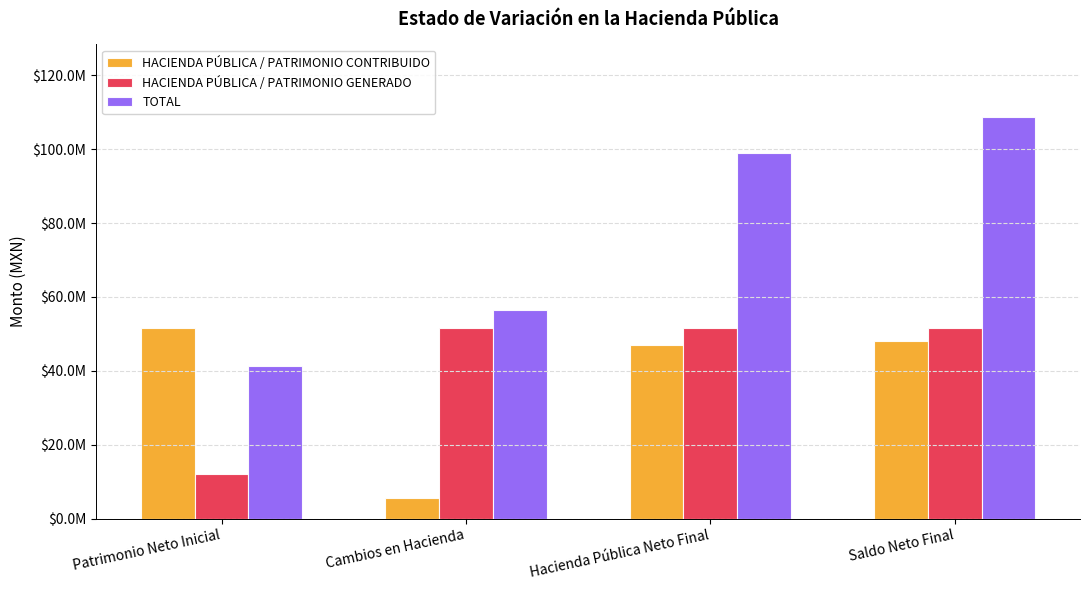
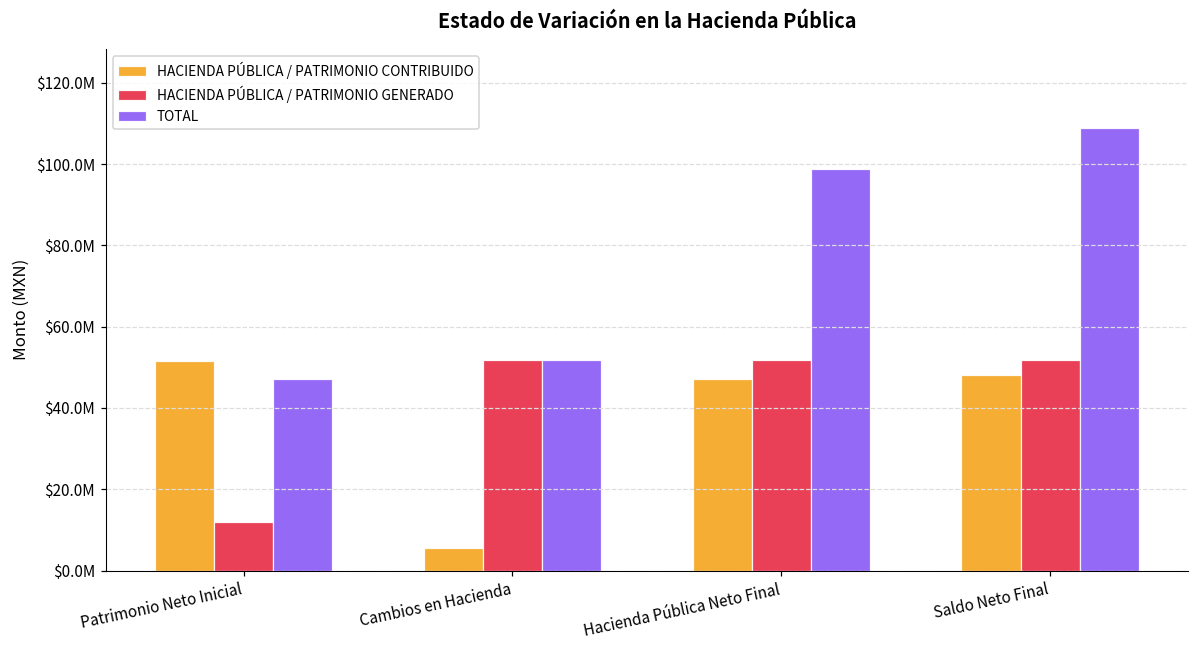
TOTAL, Patrimonio Neto Inicial: $41000000 -> $47000000
TOTAL, Cambios en Hacienda: $56000000 -> $52000000
